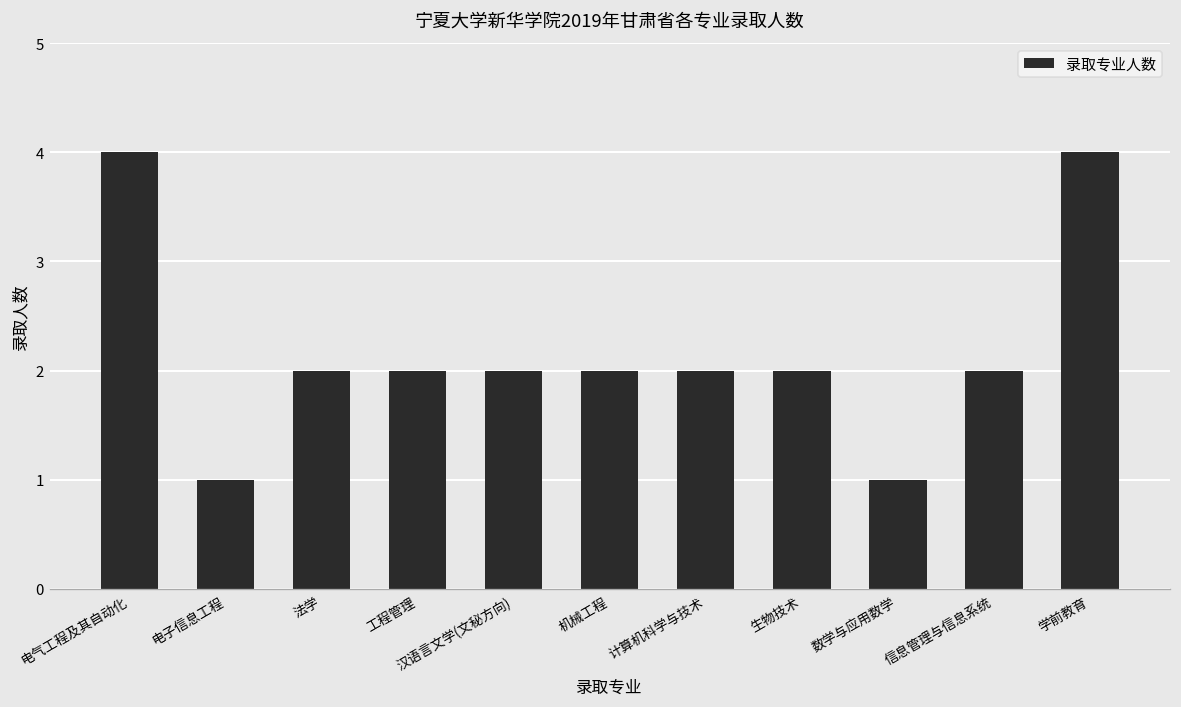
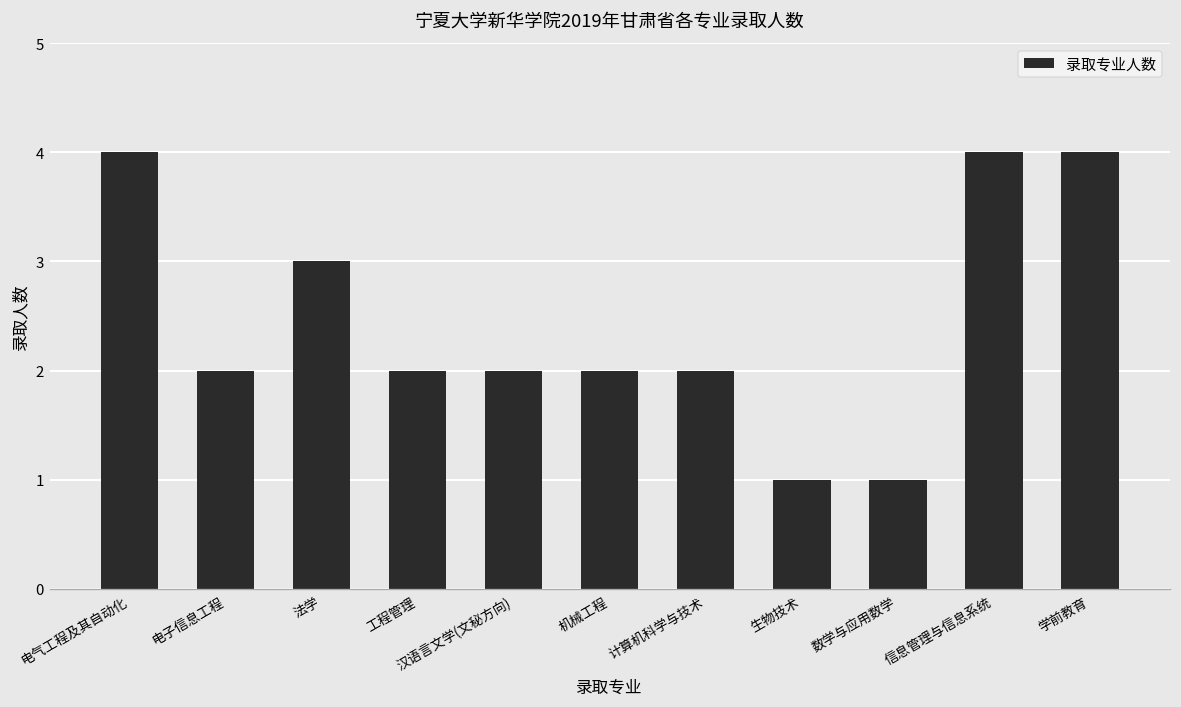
电子信息工程: 1 -> 2
法学: 2 -> 3
生物技术: 2 -> 1
信息管理与信息系统: 2 -> 4
